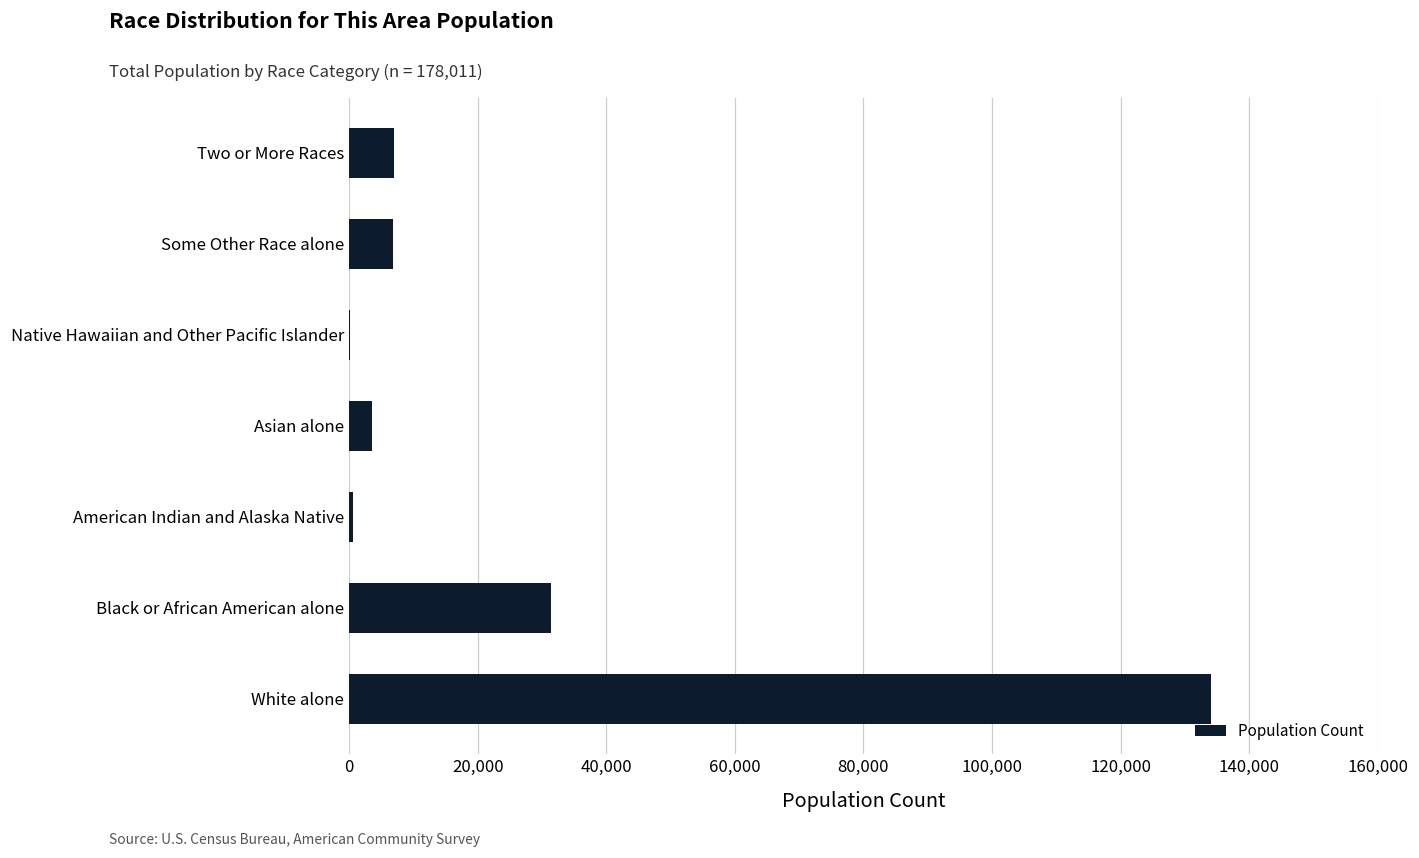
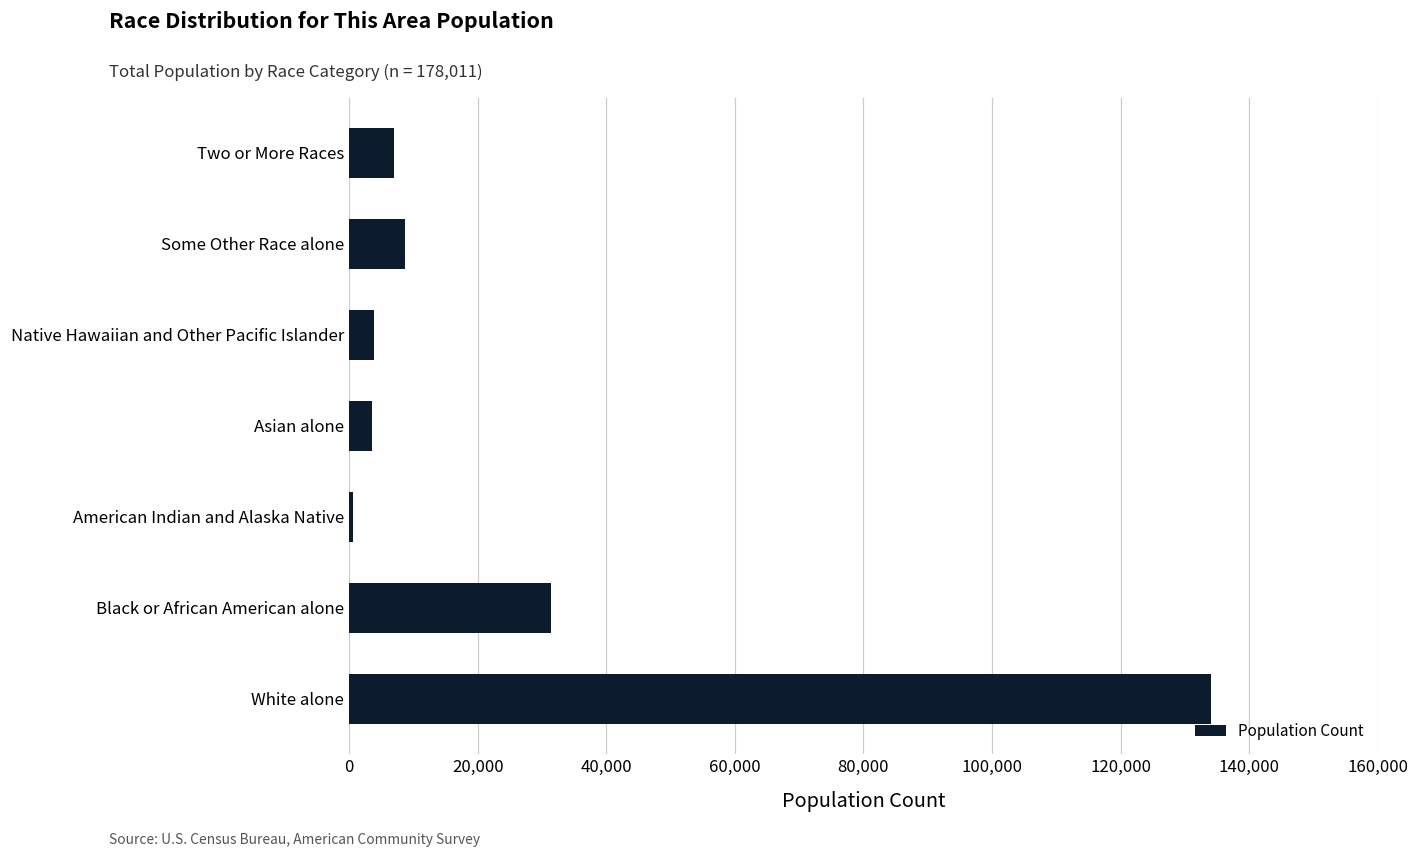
Some Other Race alone: 7,000 -> 9,000
Native Hawaiian and Other Pacific Islander: 0 -> 4,000
